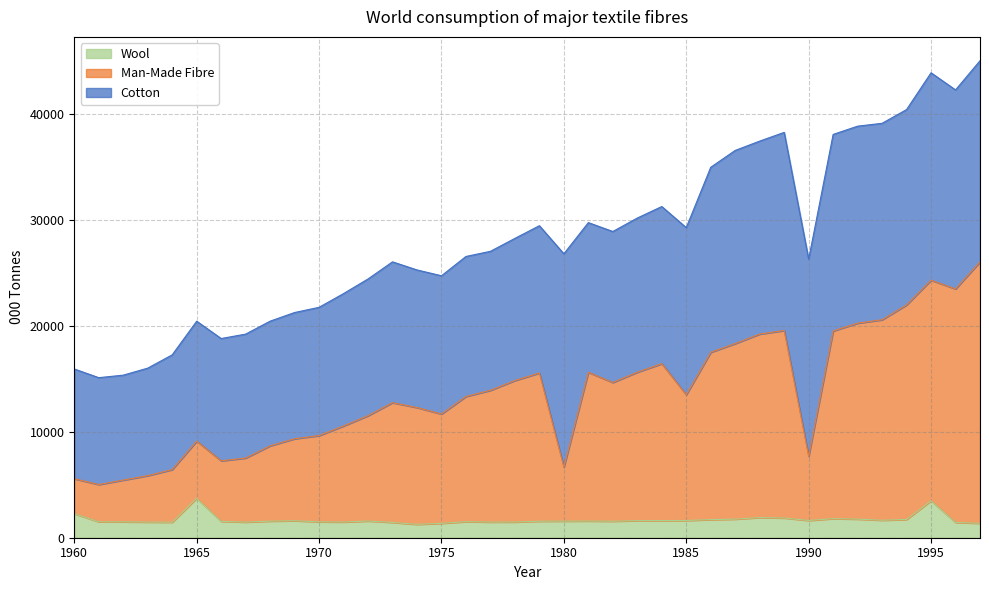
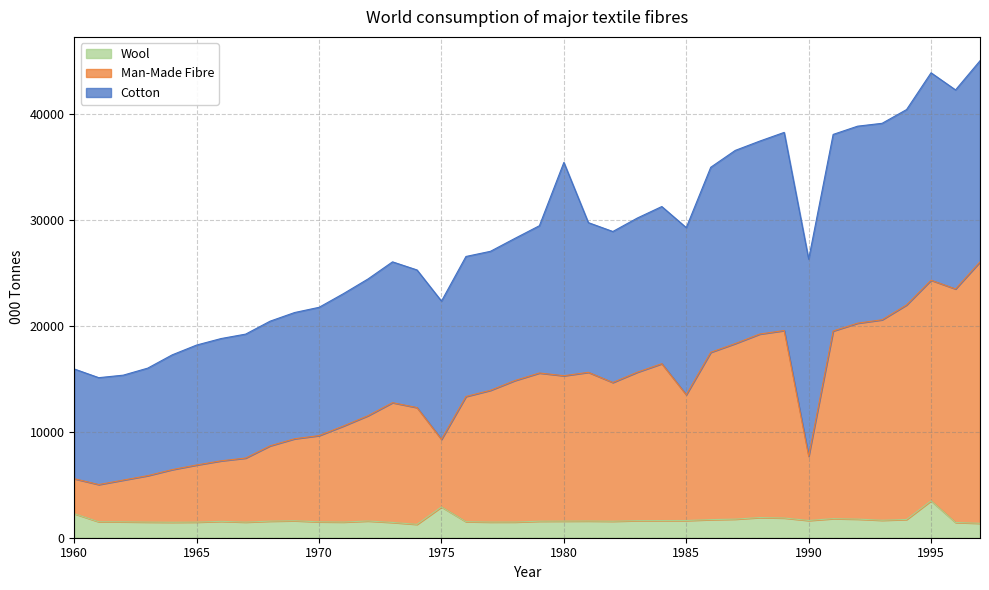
Wool, 1965: 3700 -> 1500
Wool, 1975: 1400 -> 2900
Man-Made Fibre, 1975: 10300 -> 6400
Man-Made Fibre, 1980: 5100 -> 13700
